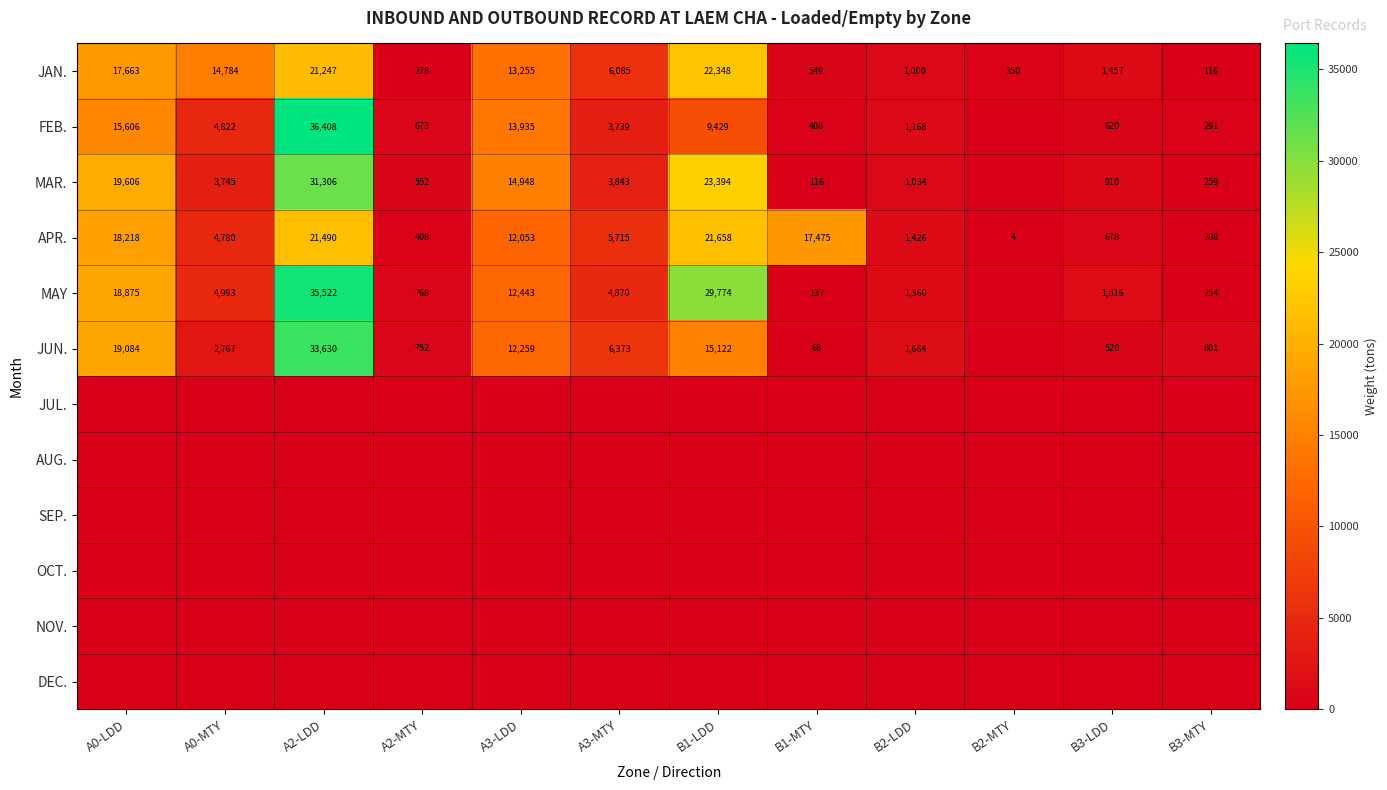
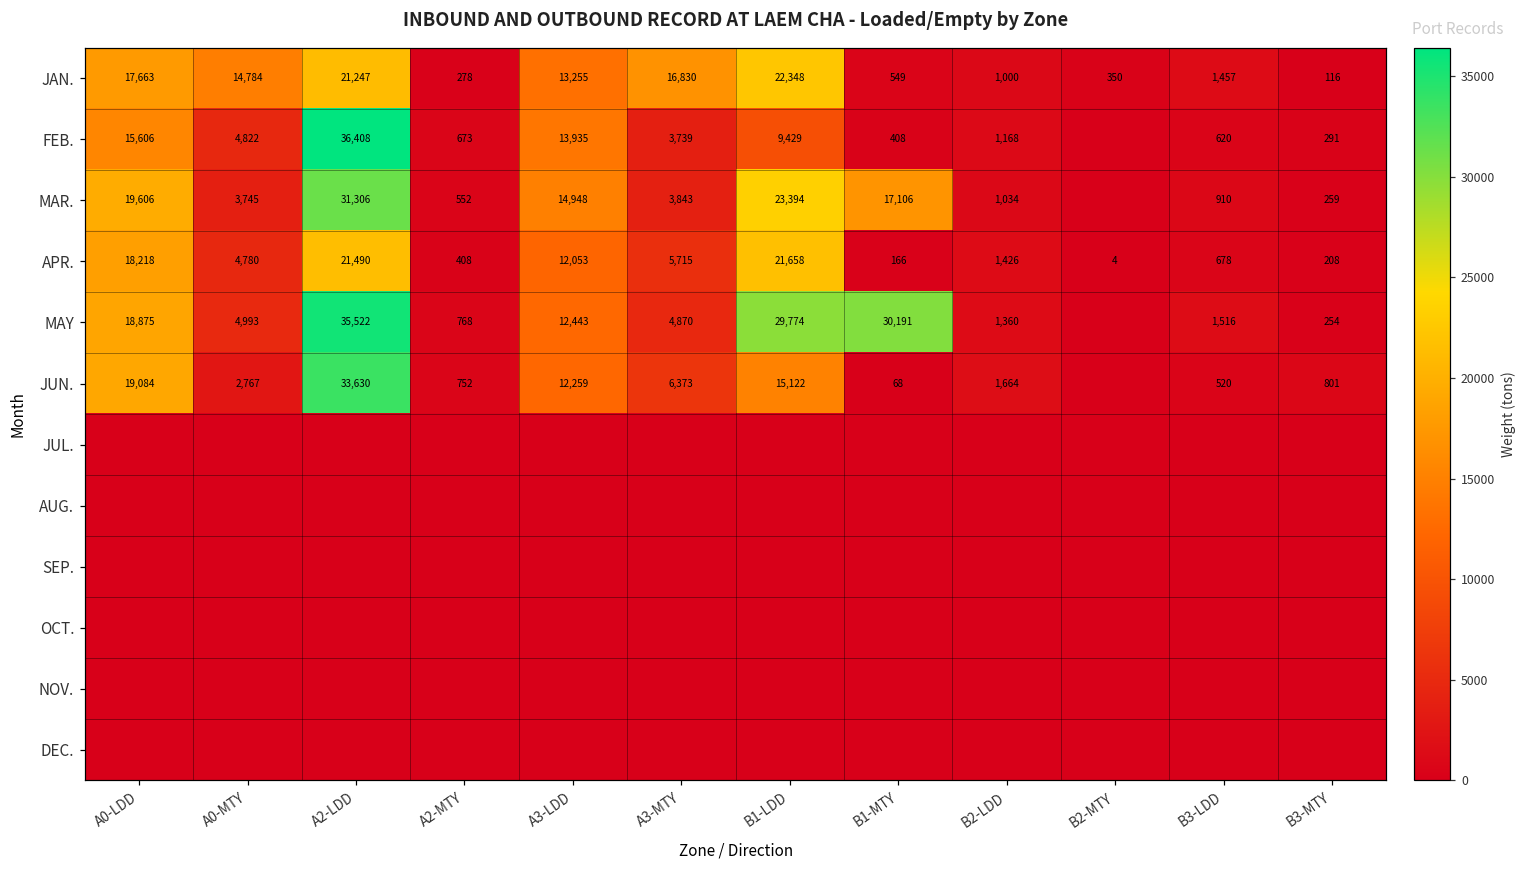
JAN., A3-MTY: 6,085 -> 16,830
MAR., B1-MTY: 116 -> 17,106
APR., B1-MTY: 17,475 -> 166
MAY, B1-MTY: 137 -> 30,191
